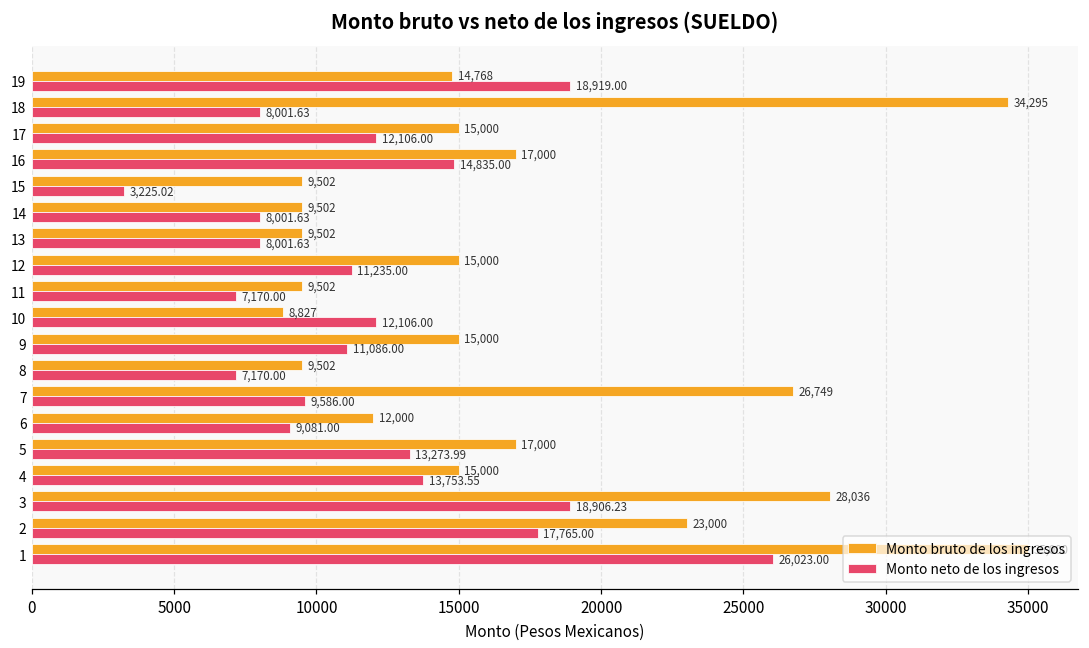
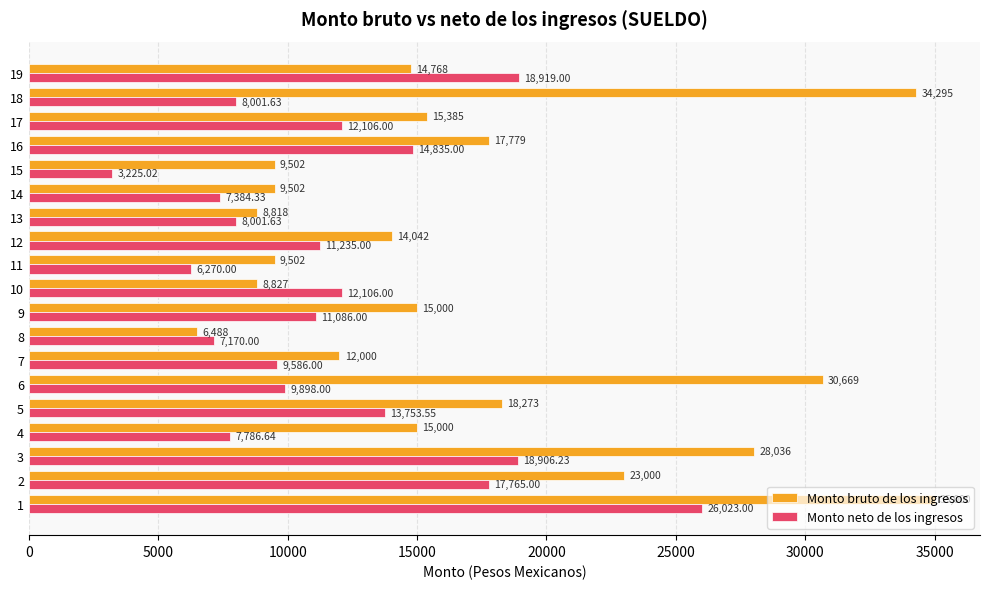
Monto bruto de los ingresos, 17: 15,000 -> 15,385
Monto bruto de los ingresos, 16: 17,000 -> 17,779
Monto neto de los ingresos, 14: 8,001.63 -> 7,384.33
Monto bruto de los ingresos, 13: 9,502 -> 8,818
Monto bruto de los ingresos, 12: 15,000 -> 14,042
Monto neto de los ingresos, 11: 7,170.00 -> 6,270.00
Monto bruto de los ingresos, 8: 9,502 -> 6,488
Monto bruto de los ingresos, 7: 26,749 -> 12,000
Monto bruto de los ingresos, 6: 12,000 -> 30,669
Monto neto de los ingresos, 6: 9,081.00 -> 9,898.00
Monto bruto de los ingresos, 5: 17,000 -> 18,273
Monto neto de los ingresos, 5: 13,273.99 -> 13,753.55
Monto neto de los ingresos, 4: 13,753.55 -> 7,786.64
